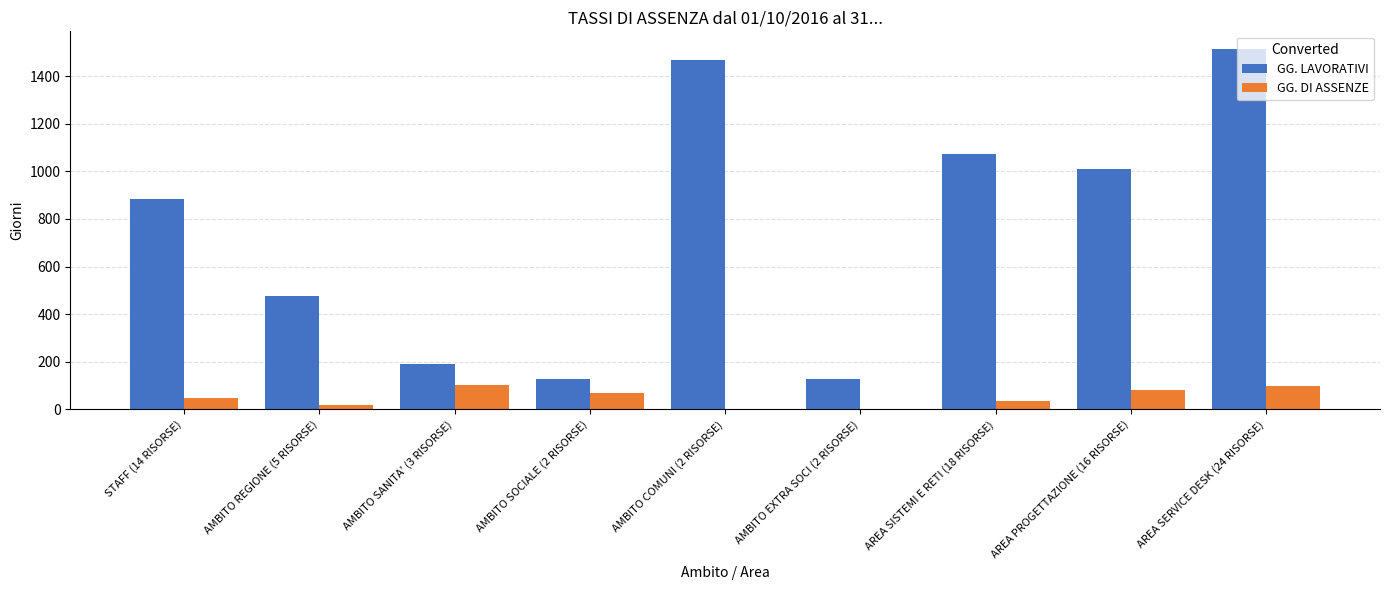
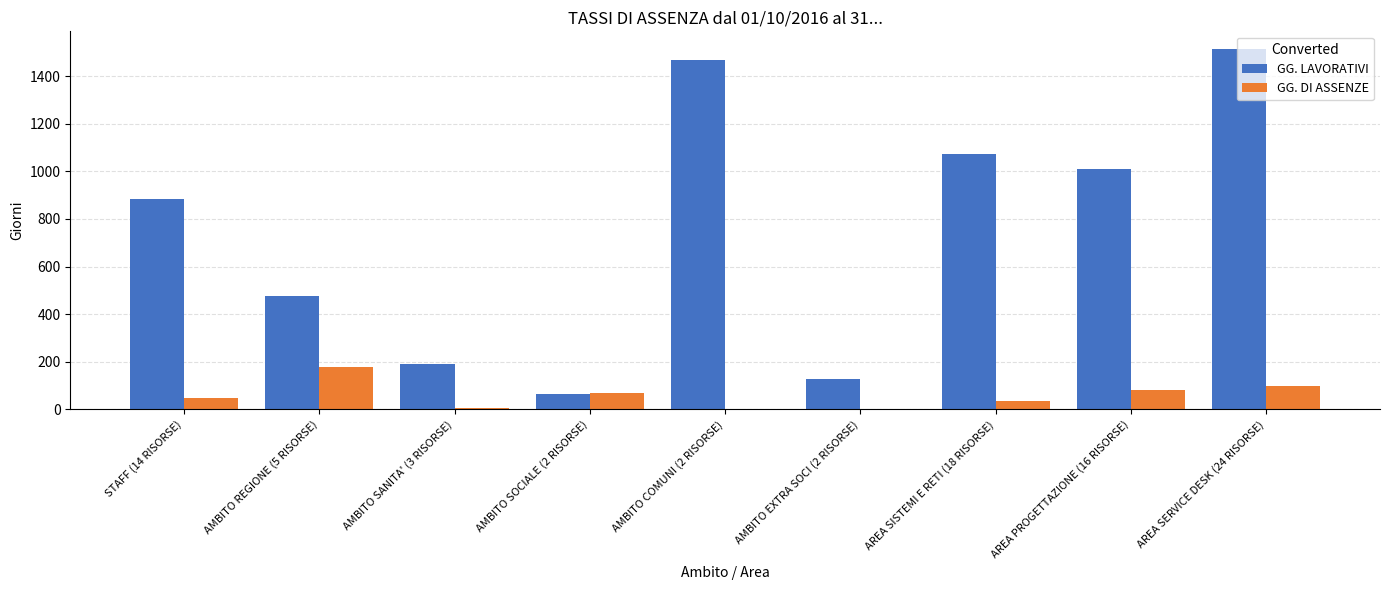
GG. DI ASSENZE, AMBITO REGIONE (5 RISORSE): 20 -> 180
GG. DI ASSENZE, AMBITO SANITA' (3 RISORSE): 100 -> 10
GG. LAVORATIVI, AMBITO SOCIALE (2 RISORSE): 130 -> 60
